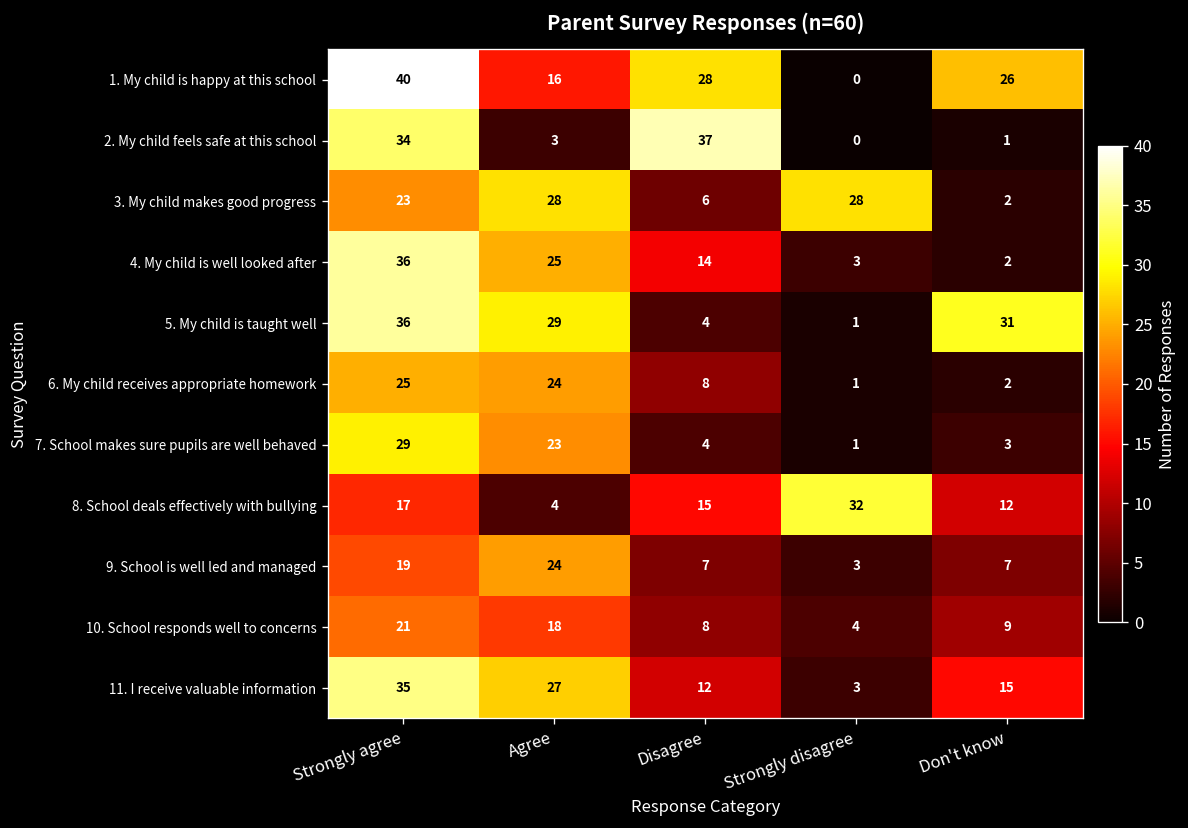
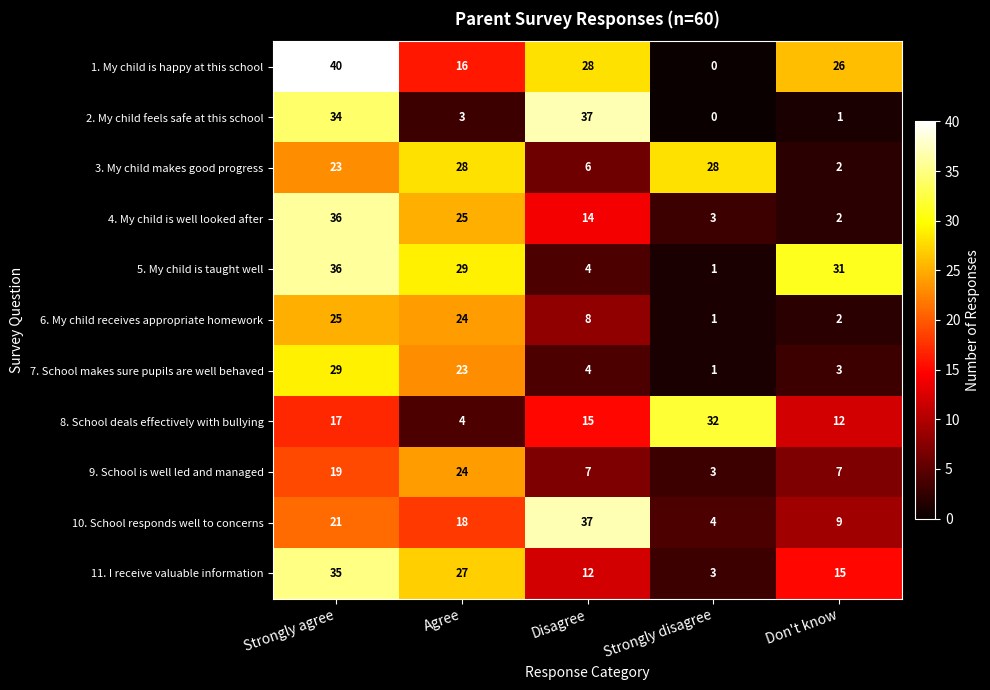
10. School responds well to concerns, Disagree: 8 -> 37
